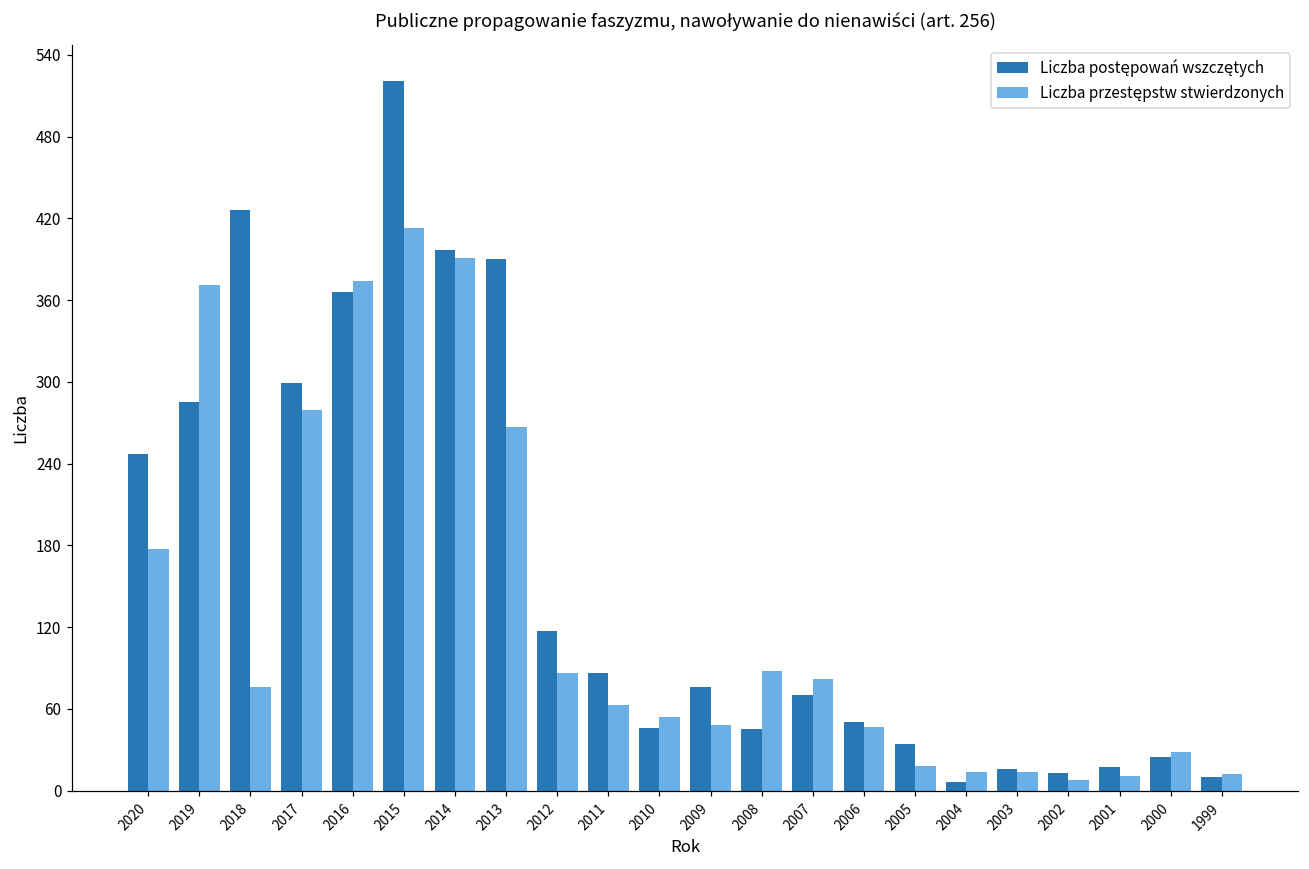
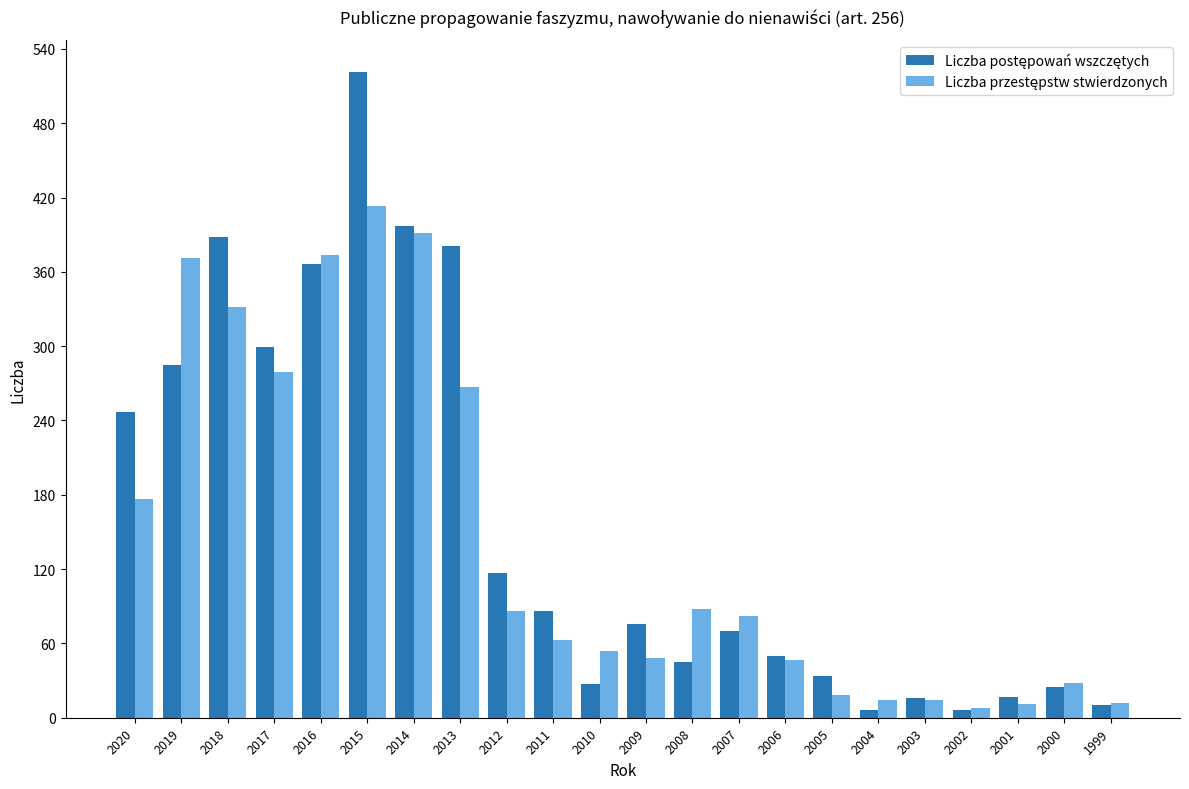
Liczba postępowań wszczętych, 2018: 426 -> 388
Liczba przestępstw stwierdzonych, 2018: 76 -> 332
Liczba postępowań wszczętych, 2013: 390 -> 381
Liczba postępowań wszczętych, 2010: 46 -> 27
Liczba postępowań wszczętych, 2002: 13 -> 6
